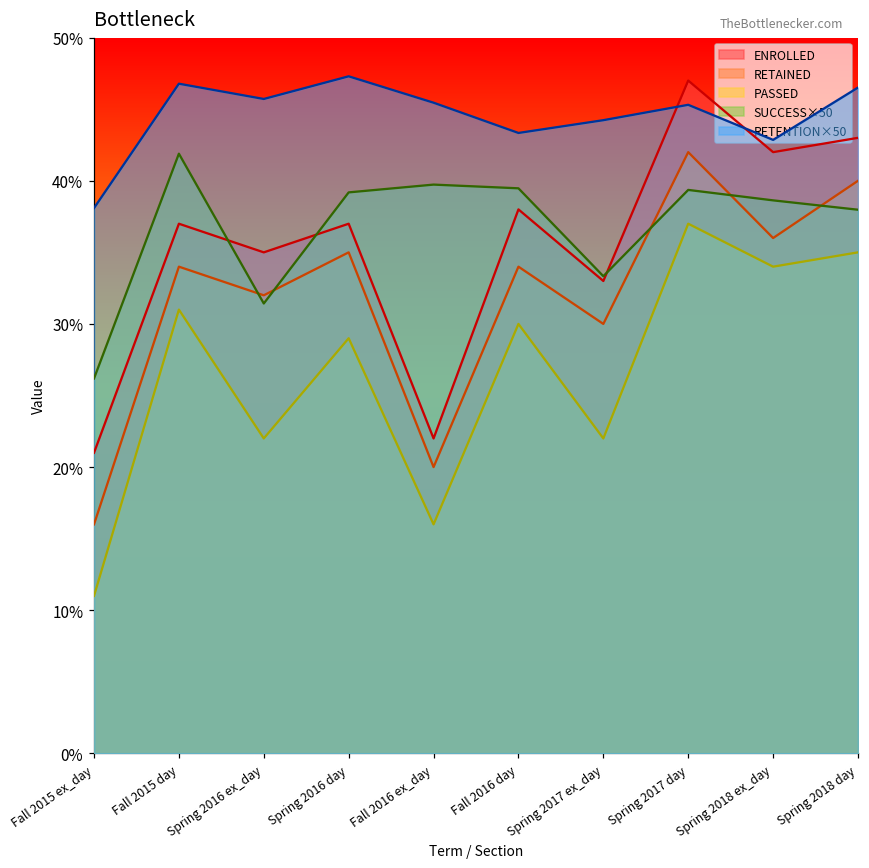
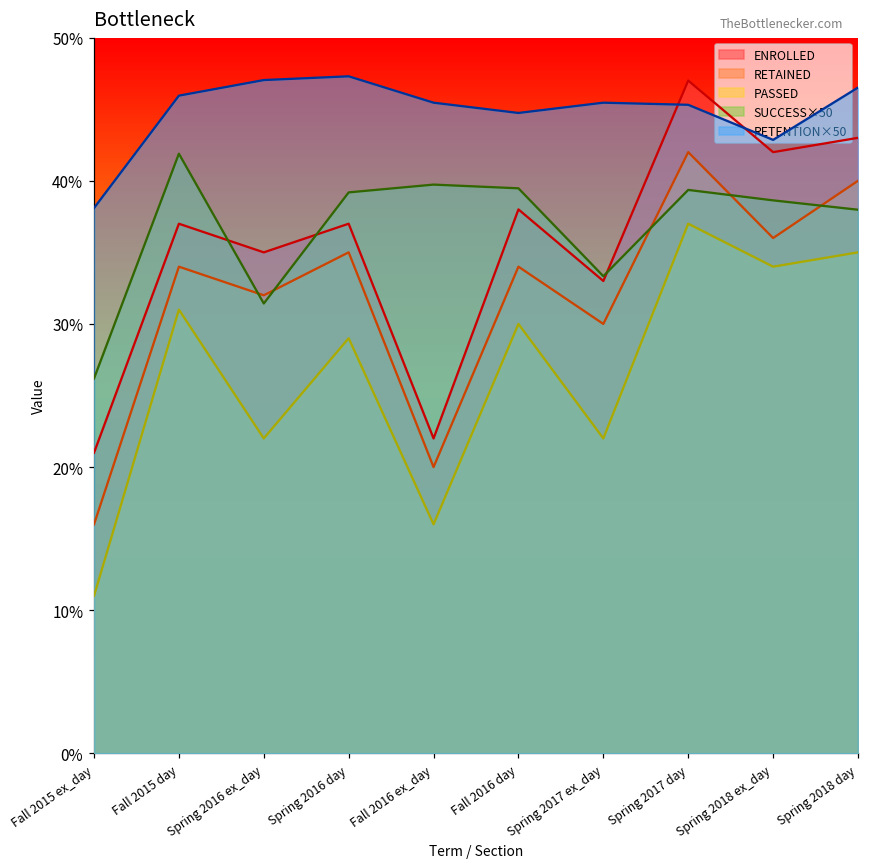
RETENTION×50, Fall 2015 day: 46.8% -> 45.9%
RETENTION×50, Spring 2016 ex_day: 45.7% -> 47.0%
RETENTION×50, Fall 2016 day: 43.3% -> 44.7%
RETENTION×50, Spring 2017 ex_day: 44.2% -> 45.5%
